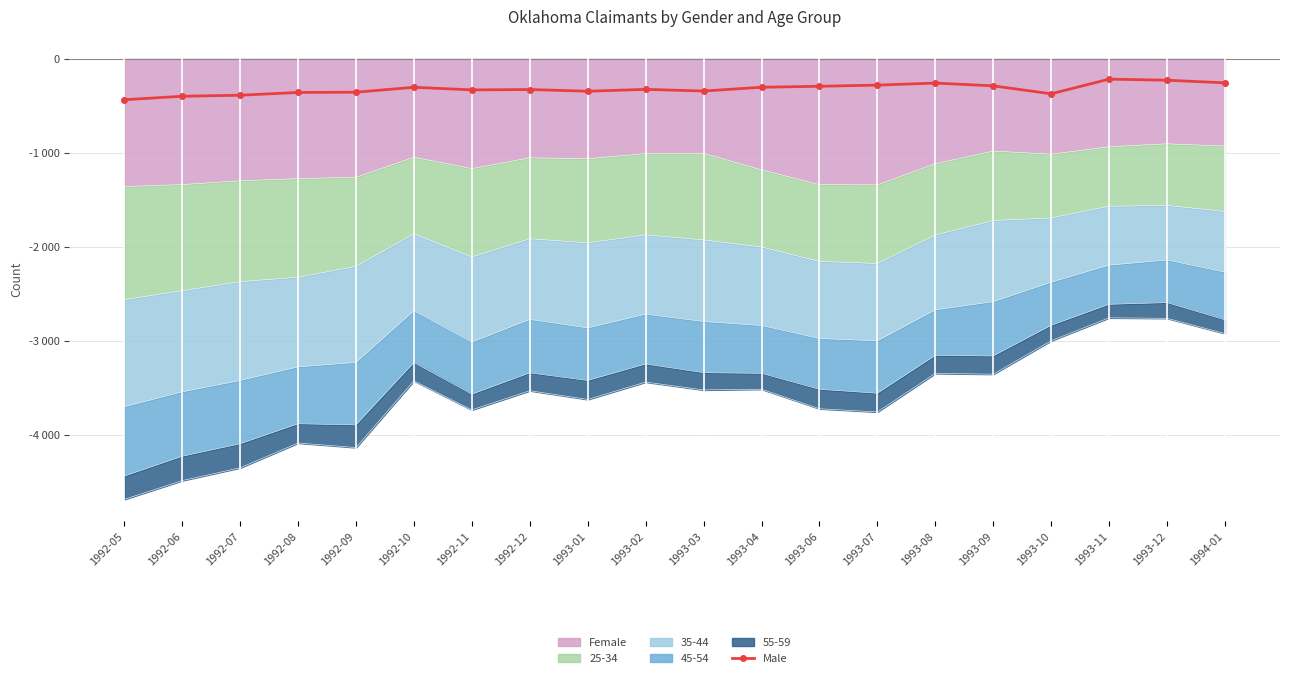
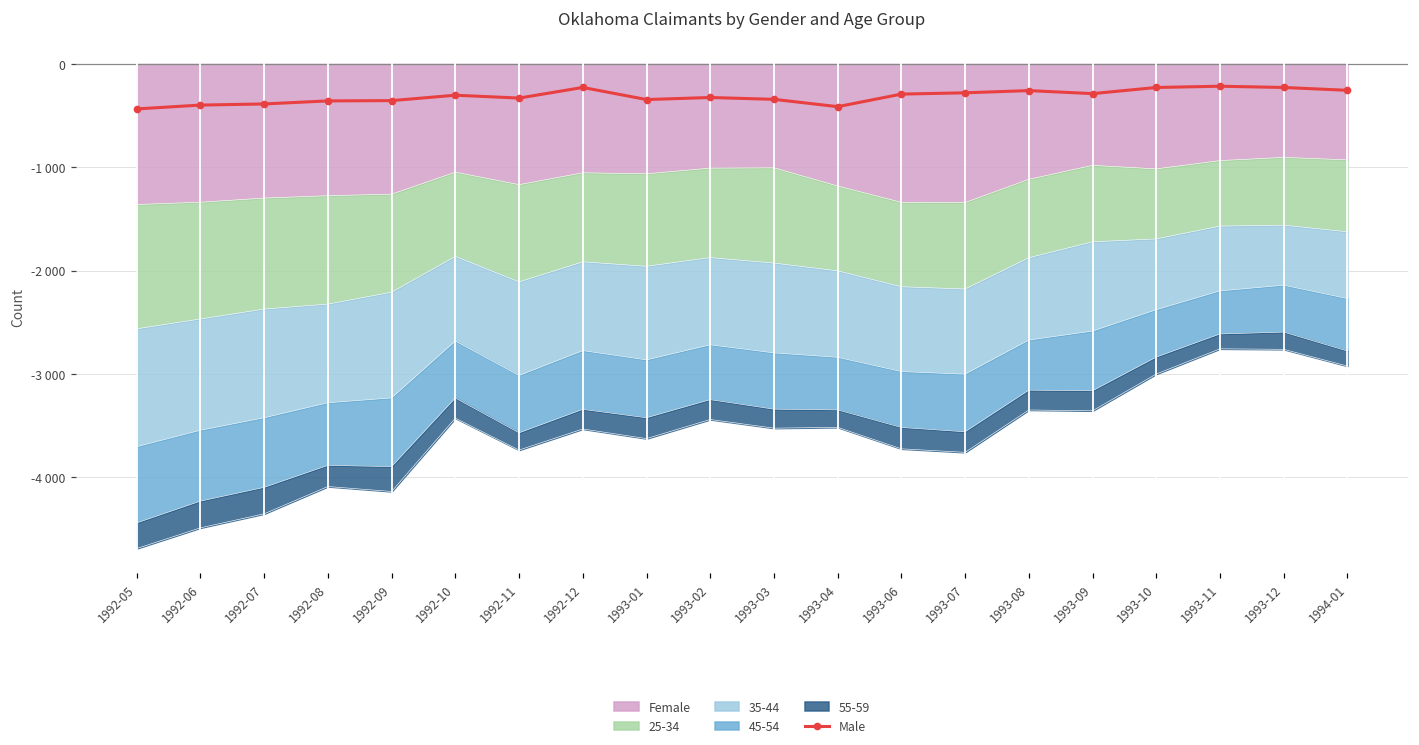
Male, 1992-12: -300 -> -200
Male, 1993-04: -300 -> -400
Male, 1993-10: -400 -> -200
